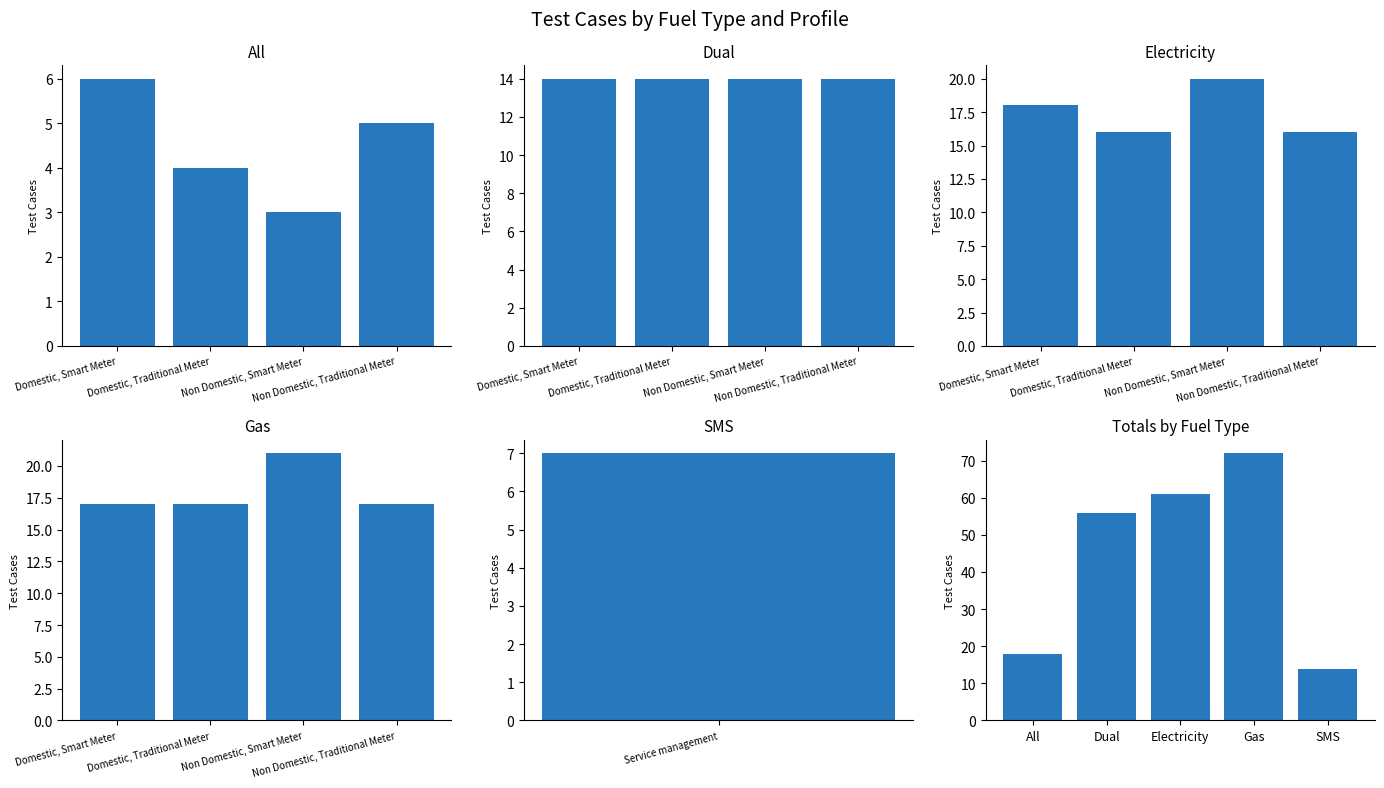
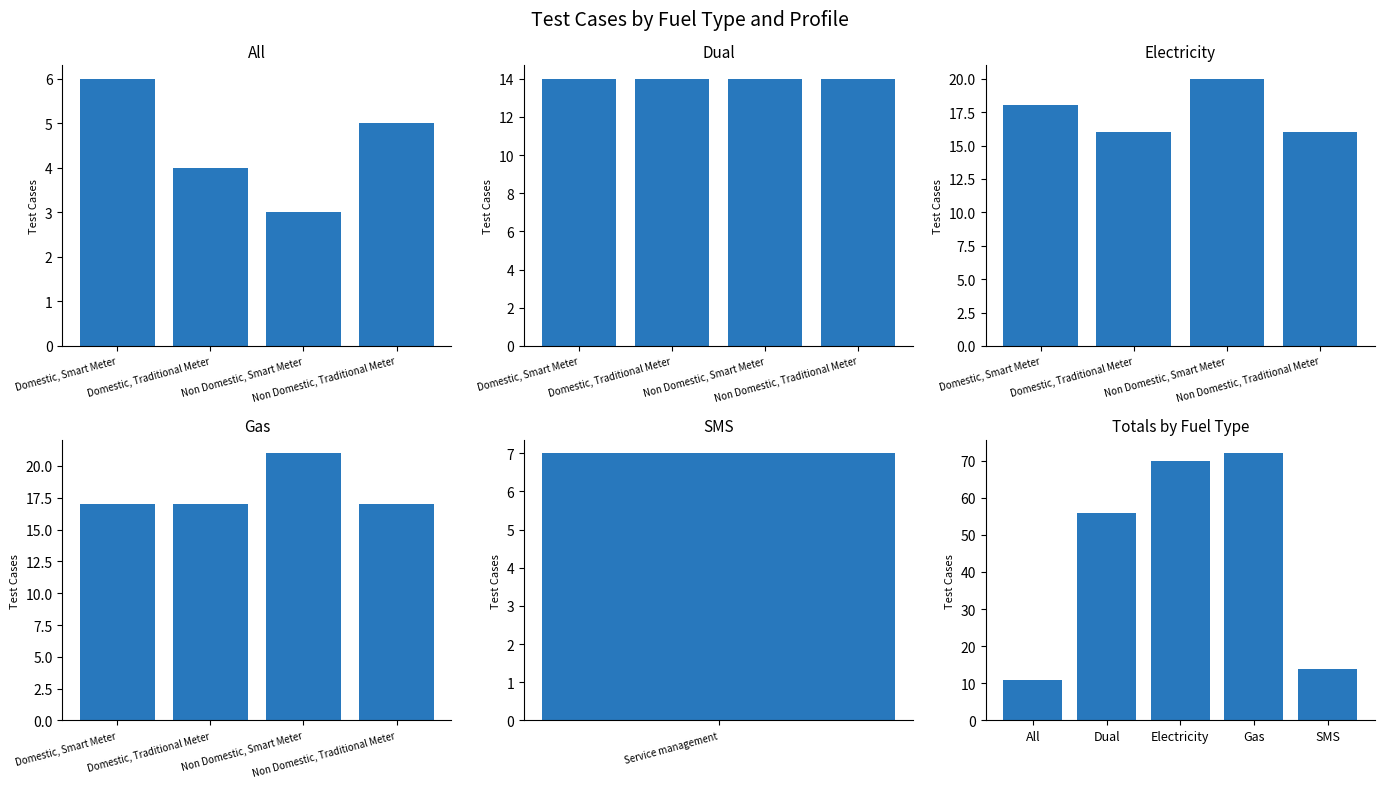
Totals by Fuel Type, All: 18 -> 11
Totals by Fuel Type, Electricity: 61 -> 70
